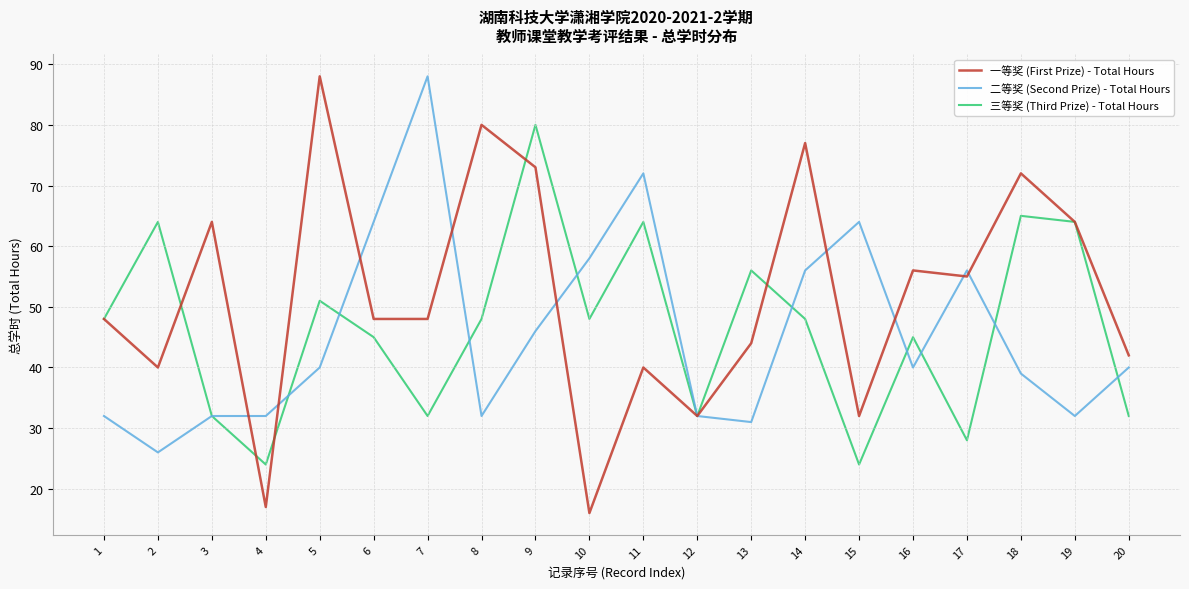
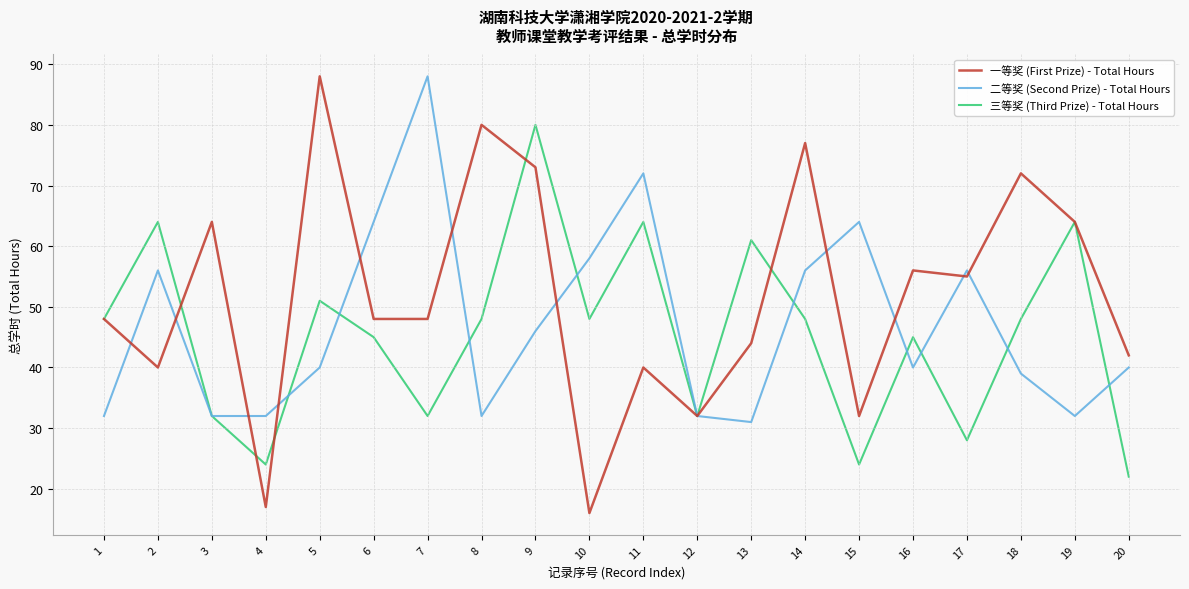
二等奖 (Second Prize) - Total Hours, 2: 26 -> 56
三等奖 (Third Prize) - Total Hours, 13: 56 -> 61
三等奖 (Third Prize) - Total Hours, 18: 65 -> 48
三等奖 (Third Prize) - Total Hours, 20: 32 -> 22
